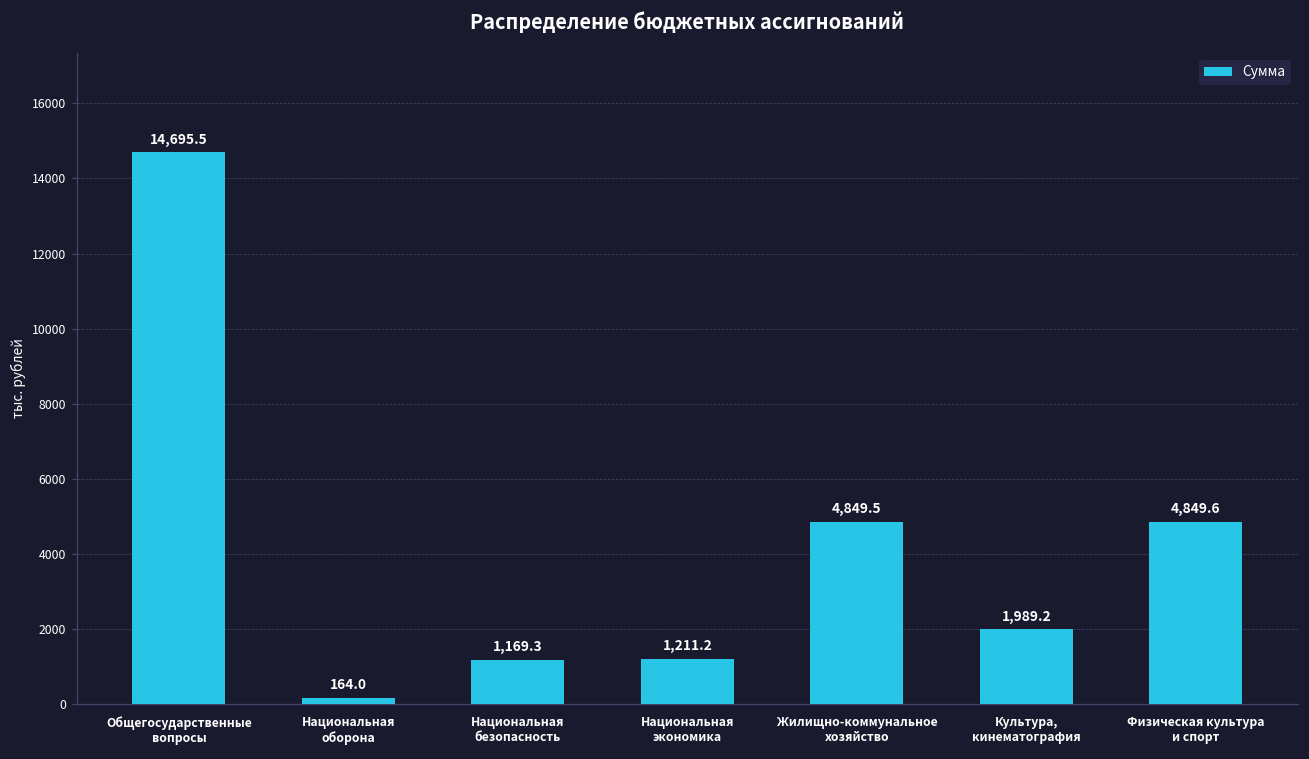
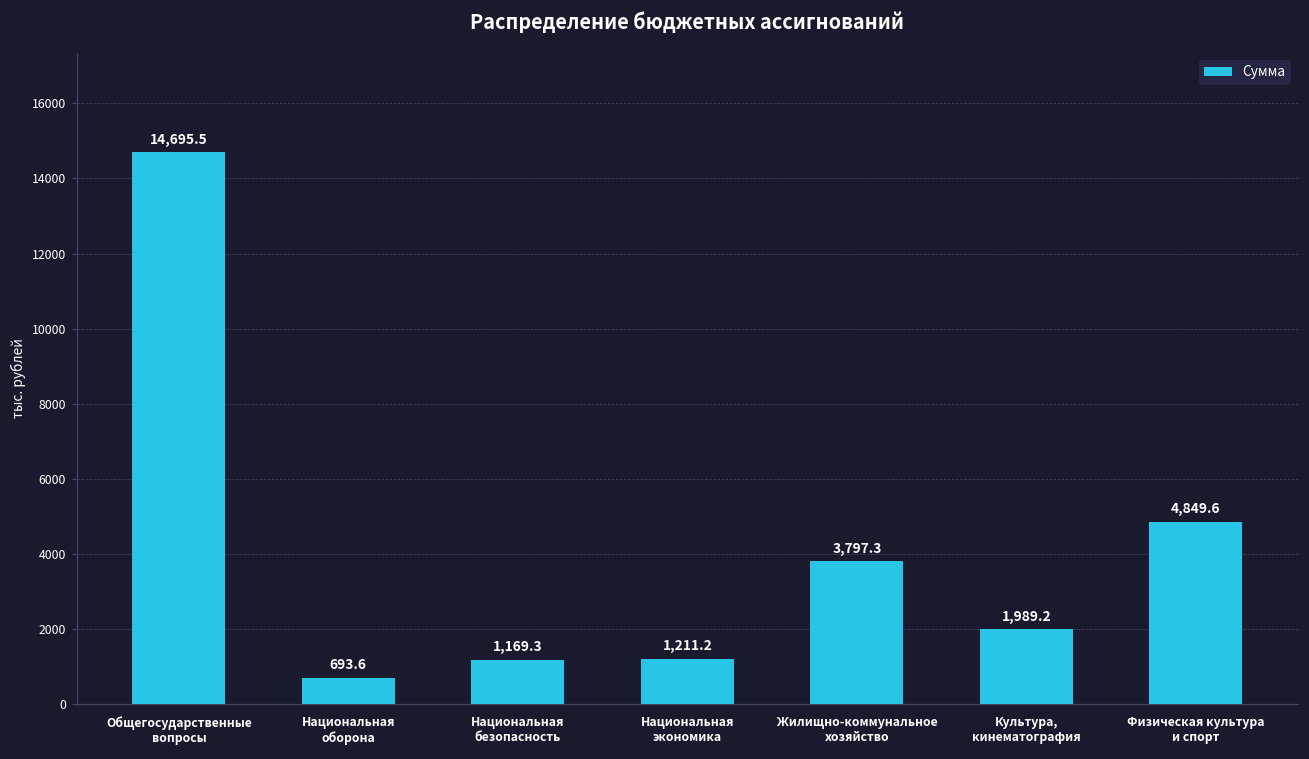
Национальная оборона: 164.0 -> 693.6
Жилищно-коммунальное хозяйство: 4,849.5 -> 3,797.3
